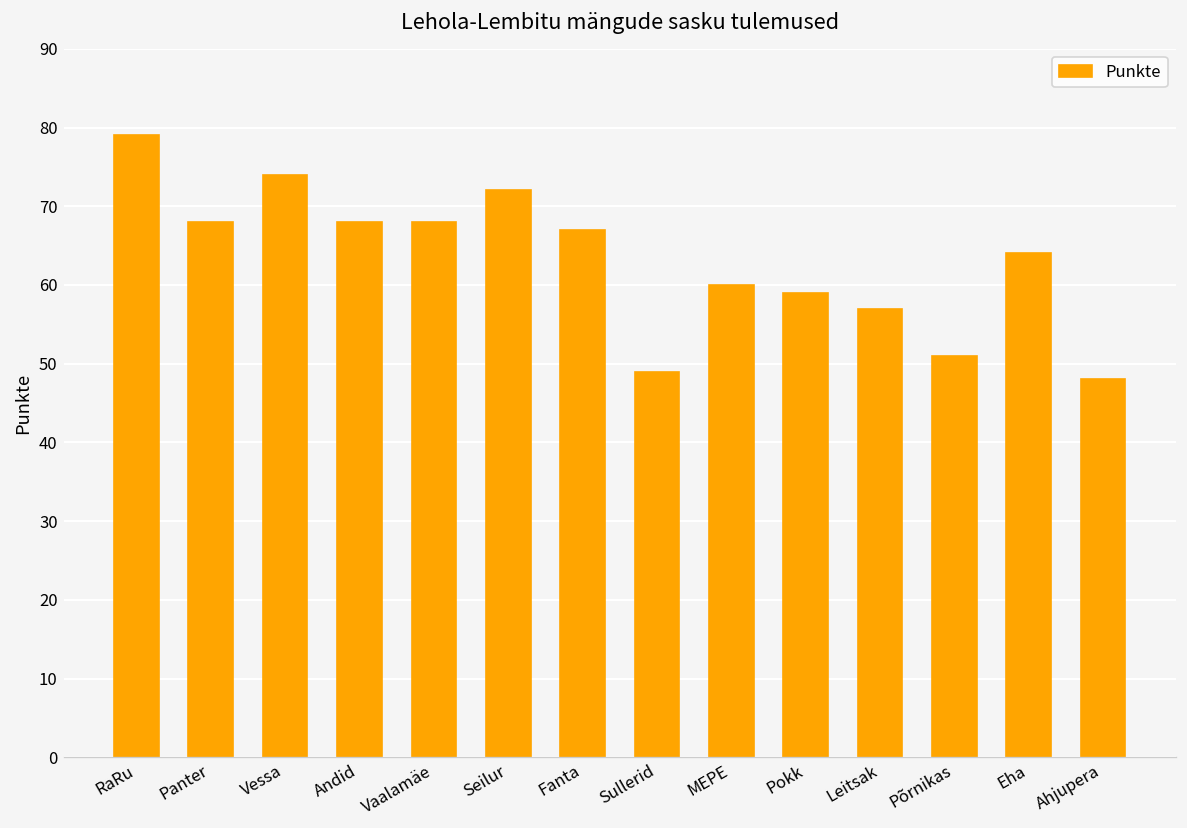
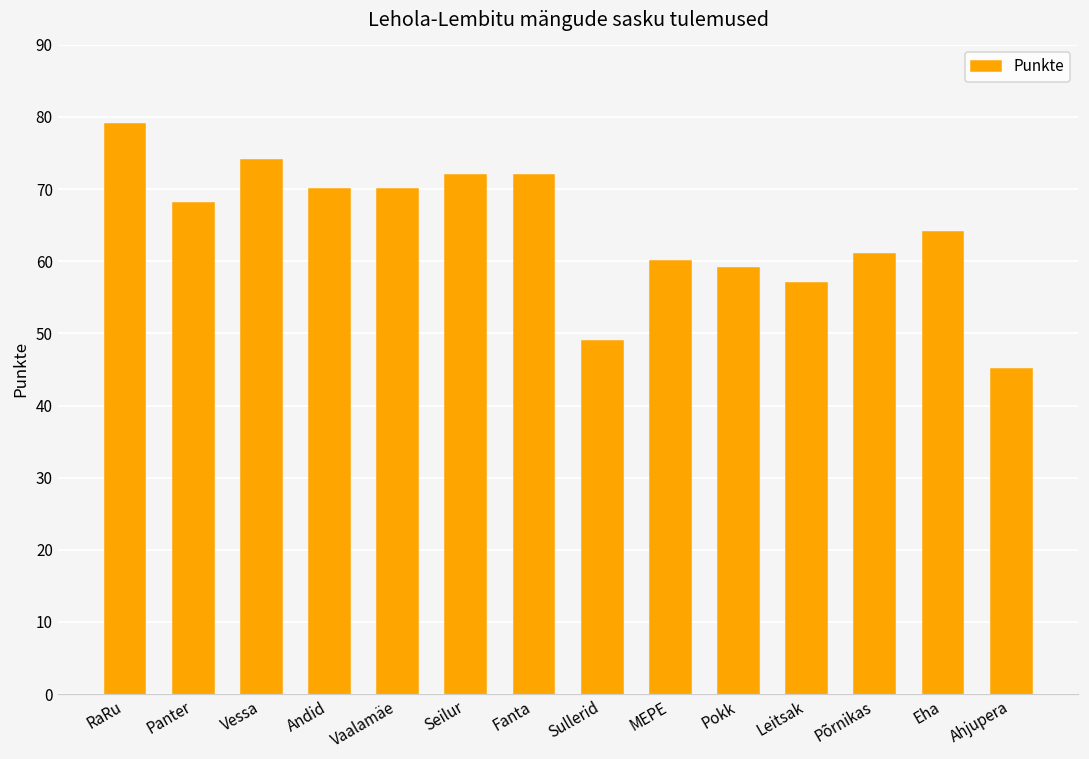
Andid: 68 -> 70
Vaalamäe: 68 -> 70
Fanta: 67 -> 72
Põrnikas: 51 -> 61
Ahjupera: 48 -> 45
